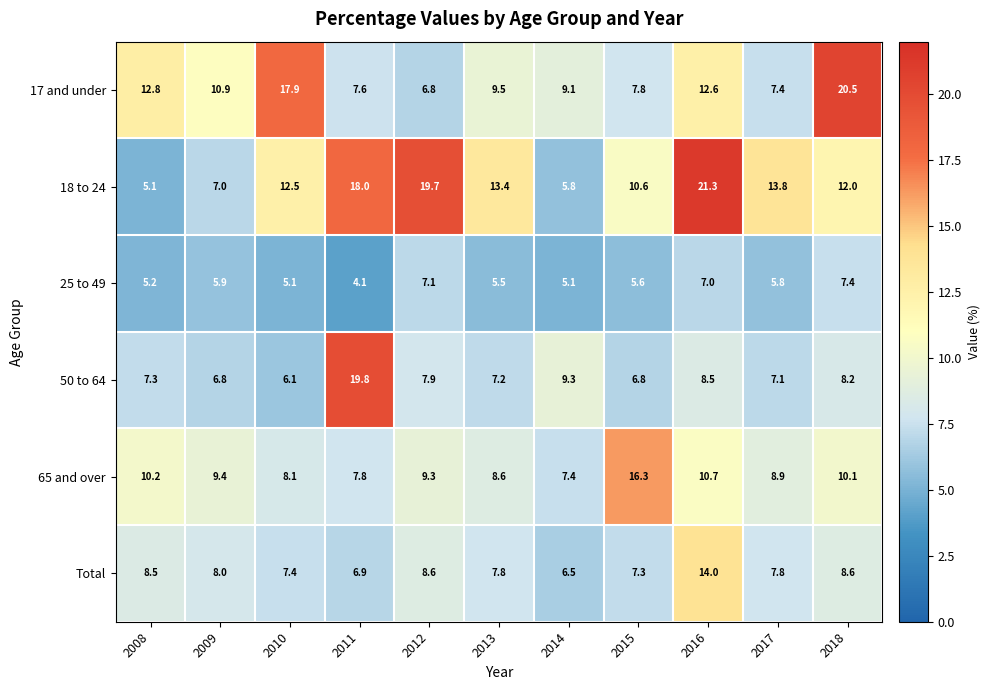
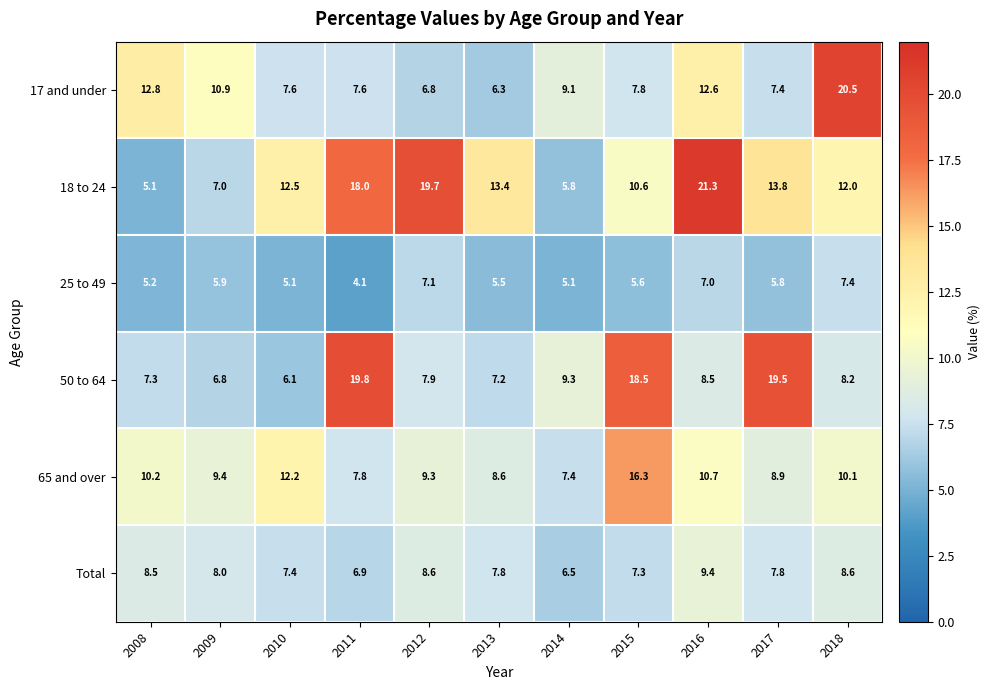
17 and under, 2010: 17.9 -> 7.6
17 and under, 2013: 9.5 -> 6.3
50 to 64, 2015: 6.8 -> 18.5
50 to 64, 2017: 7.1 -> 19.5
65 and over, 2010: 8.1 -> 12.2
Total, 2016: 14.0 -> 9.4
